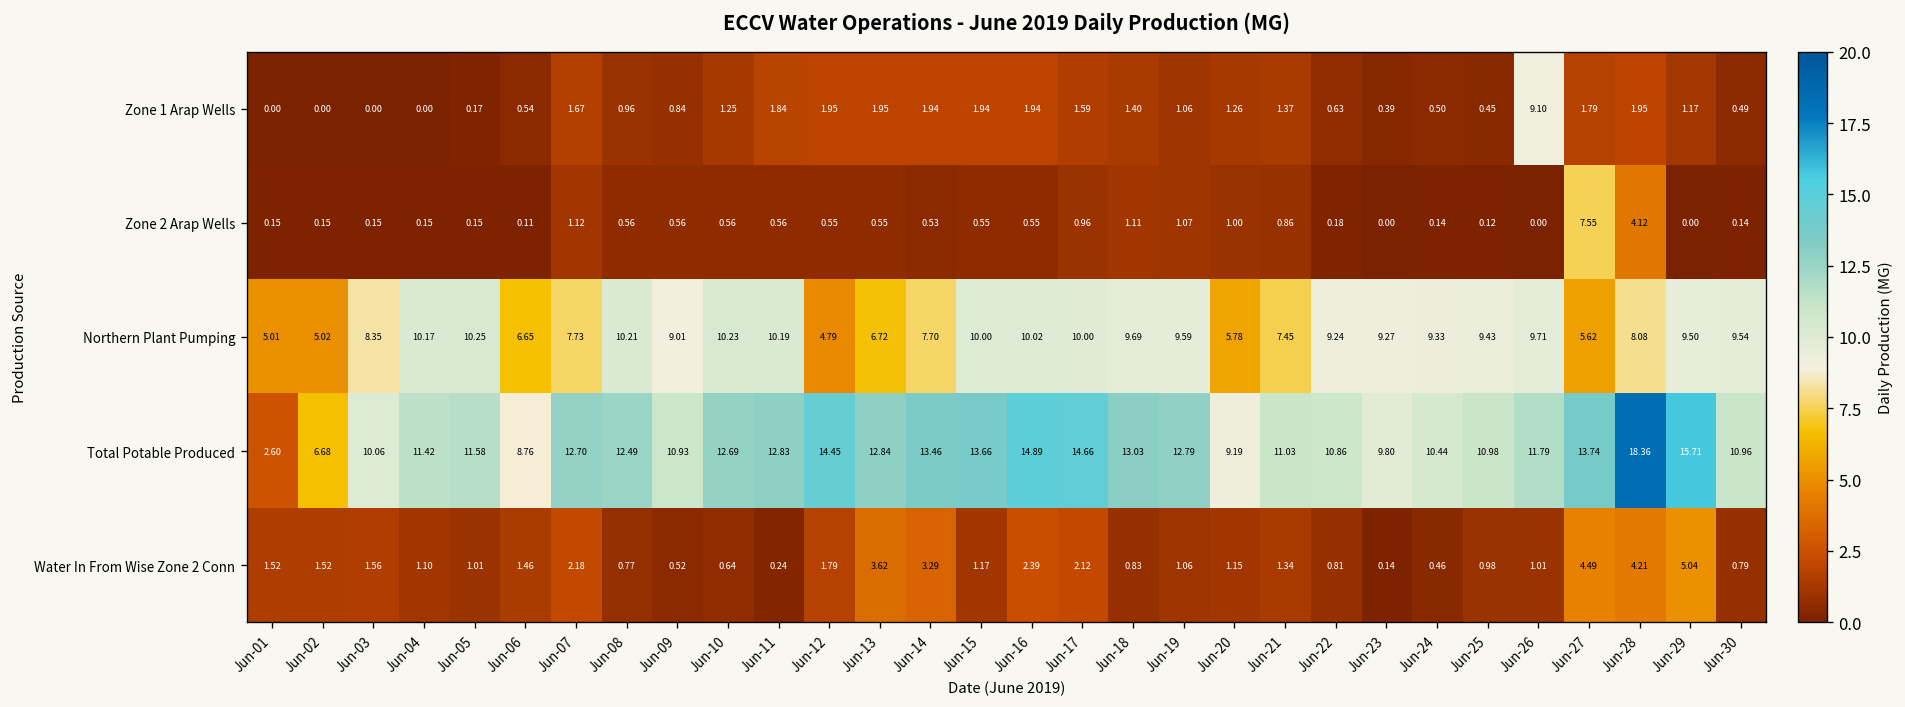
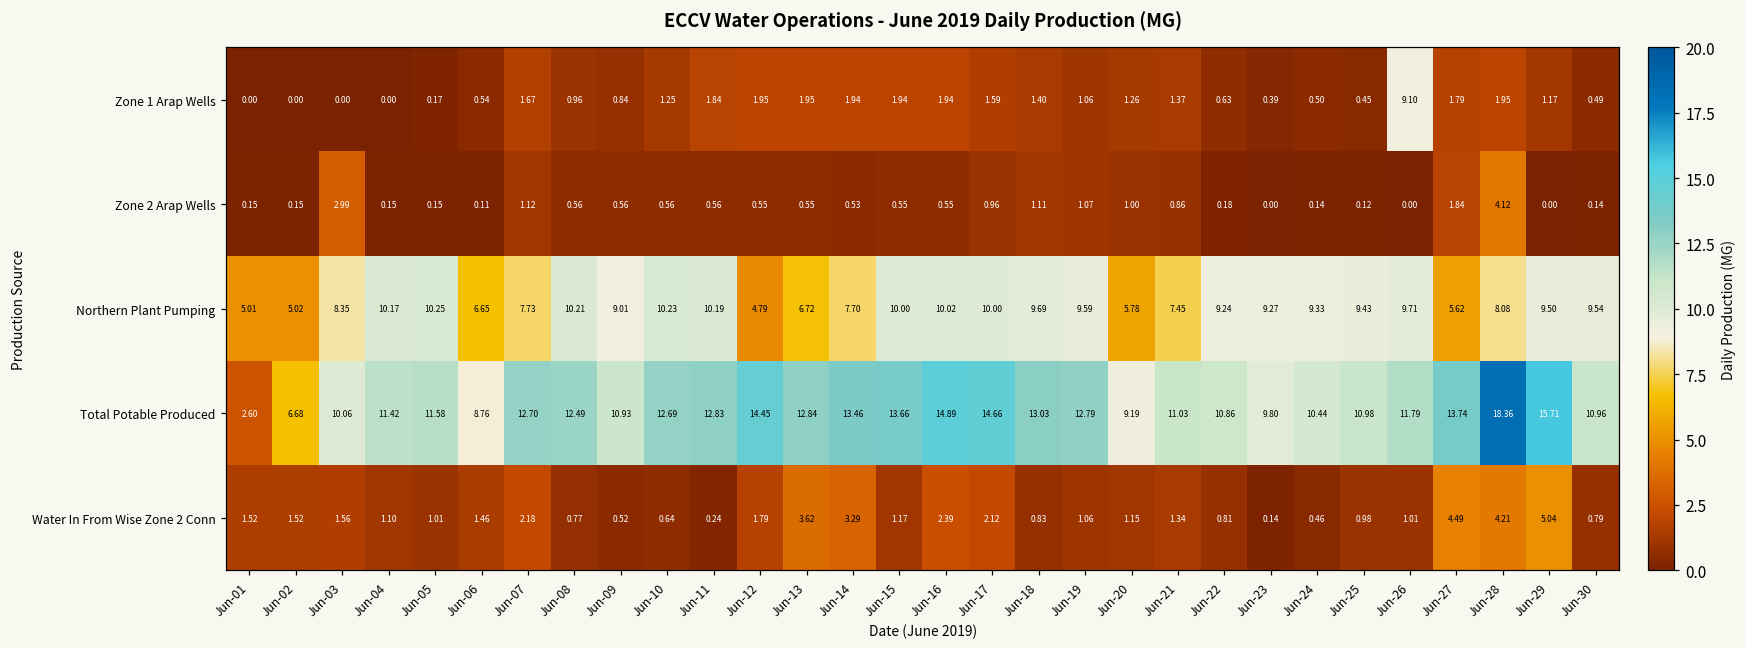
Zone 2 Arap Wells, Jun-03: 0.15 -> 2.99
Zone 2 Arap Wells, Jun-27: 7.55 -> 1.84
